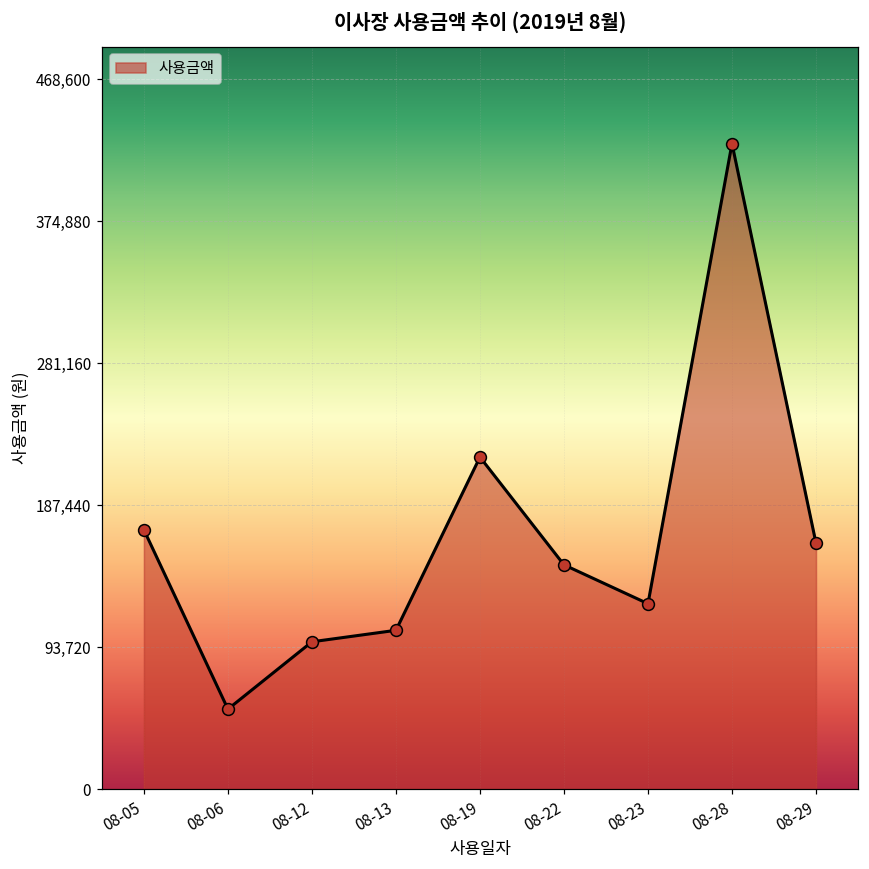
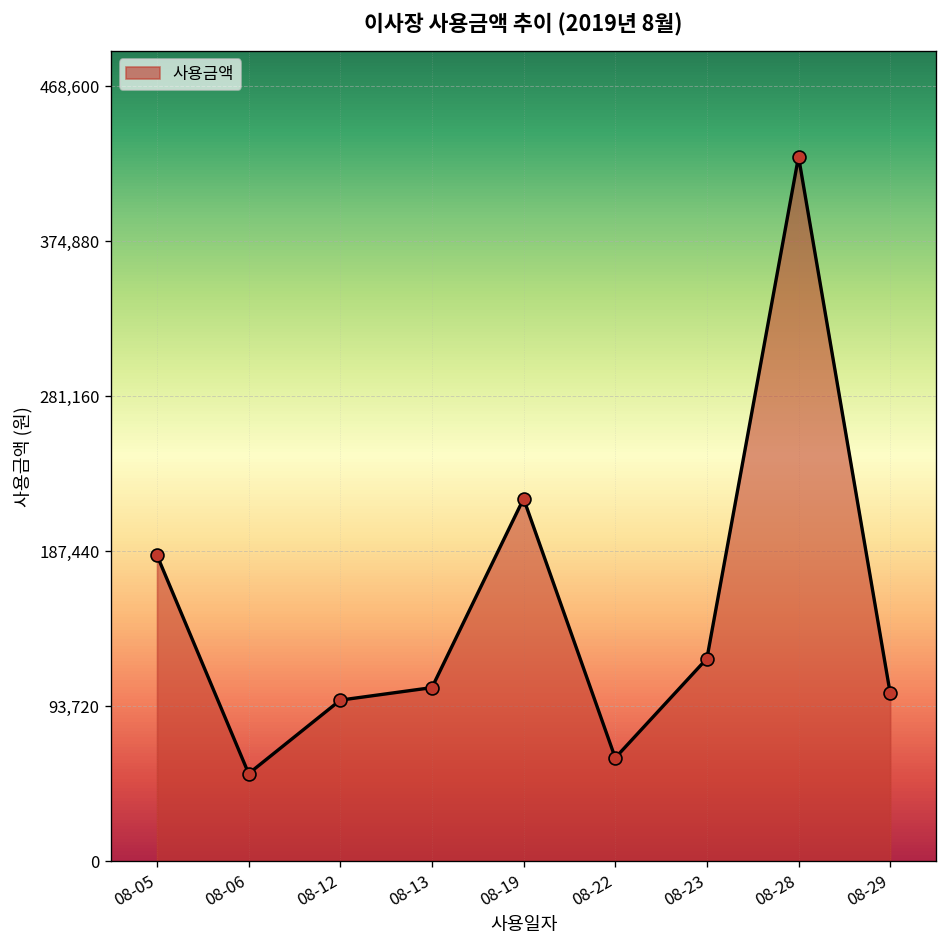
08-05: 171,000 -> 185,000
08-22: 148,000 -> 63,000
08-29: 163,000 -> 102,000
